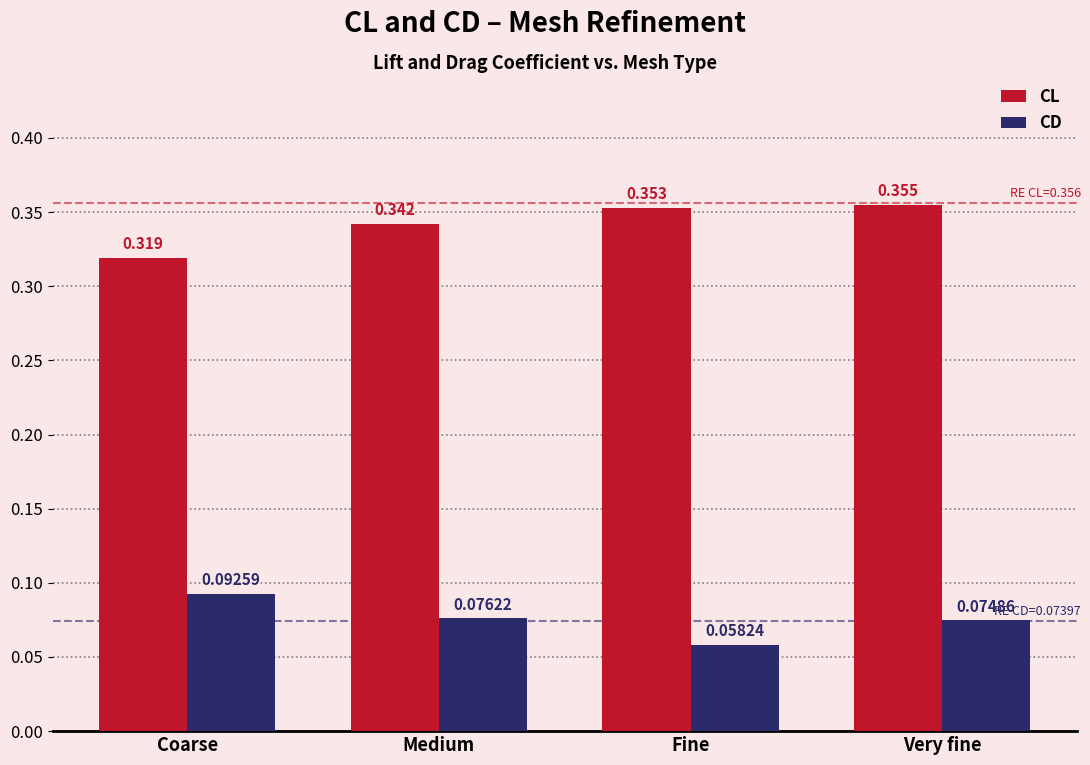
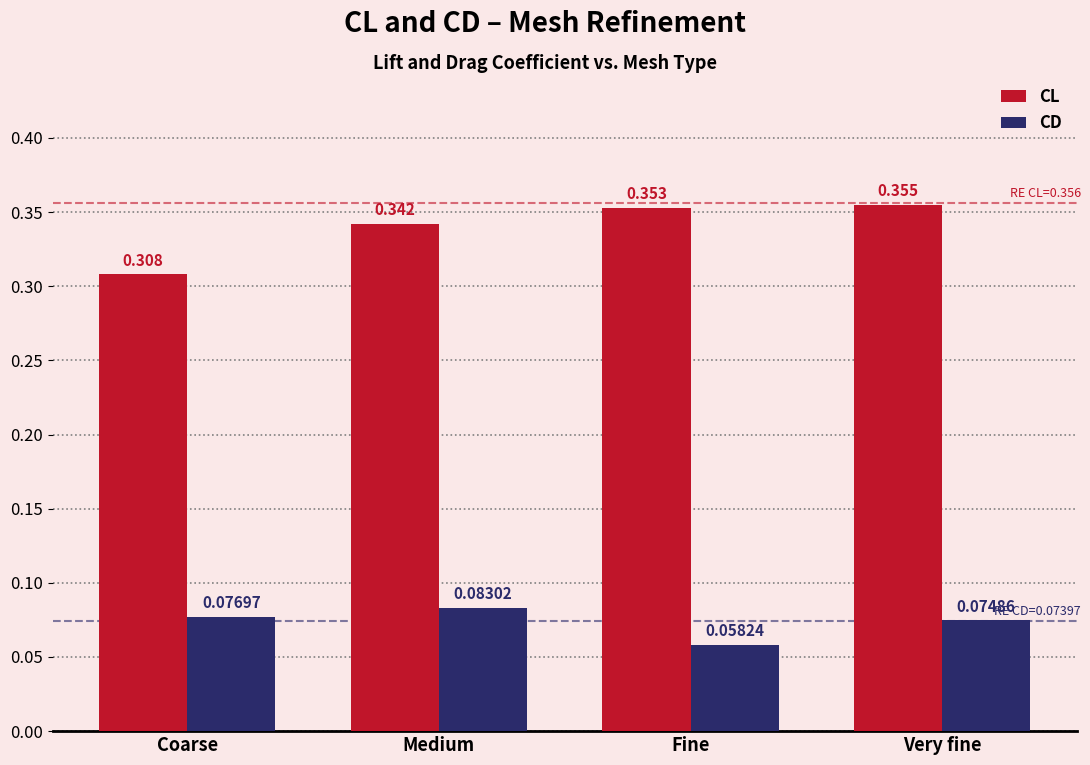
CL, Coarse: 0.319 -> 0.308
CD, Coarse: 0.09259 -> 0.07697
CD, Medium: 0.07622 -> 0.08302
